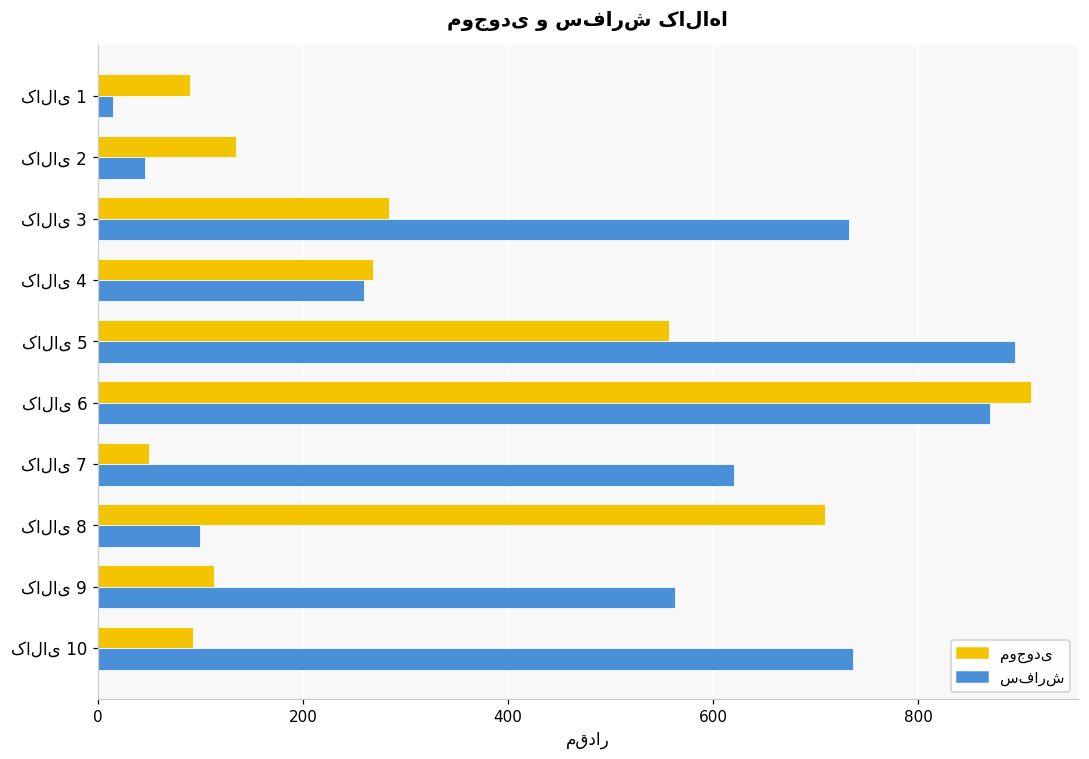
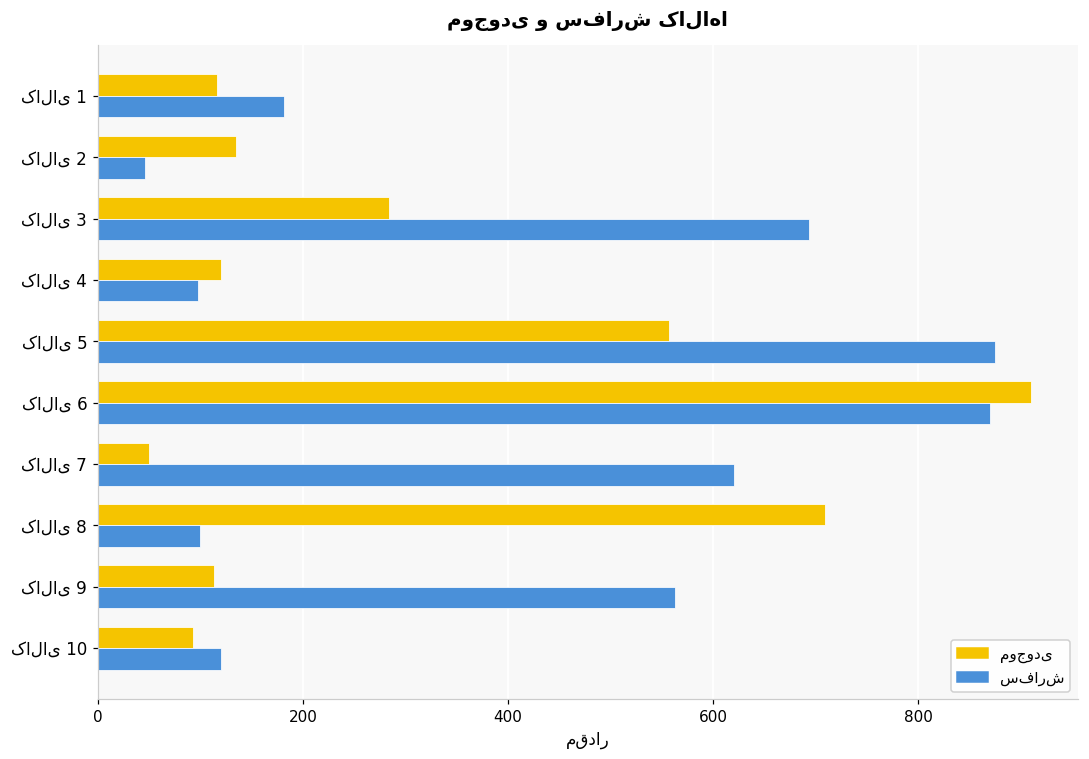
موجودی, کالای 1: 90 -> 120
سفارش, کالای 1: 20 -> 180
سفارش, کالای 3: 730 -> 690
موجودی, کالای 4: 270 -> 120
سفارش, کالای 4: 260 -> 100
سفارش, کالای 5: 890 -> 880
سفارش, کالای 10: 740 -> 120
